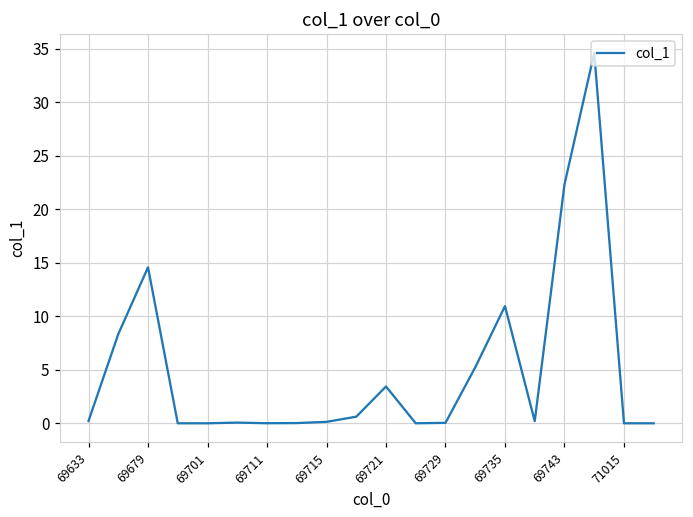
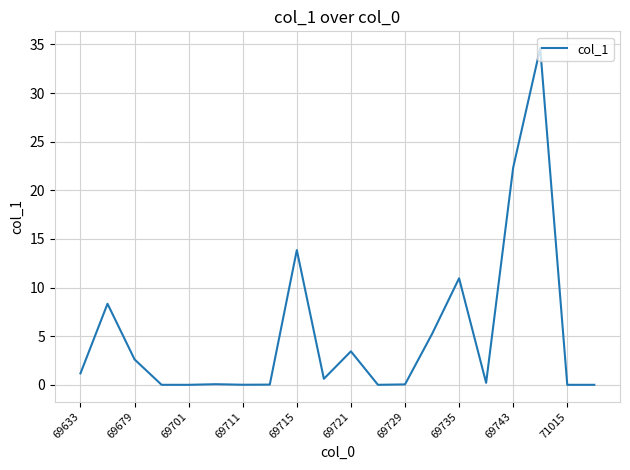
69633: 0 -> 1
69679: 15 -> 3
69715: 0 -> 14
